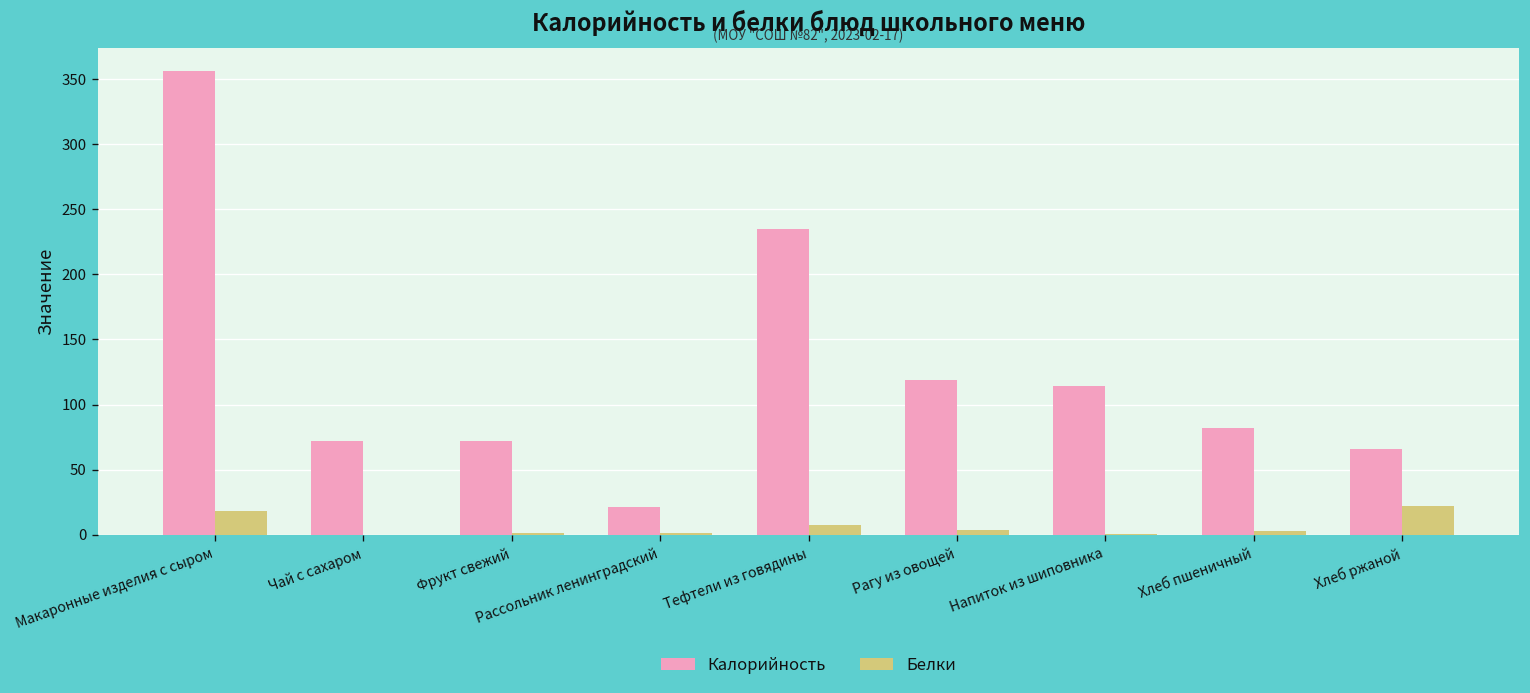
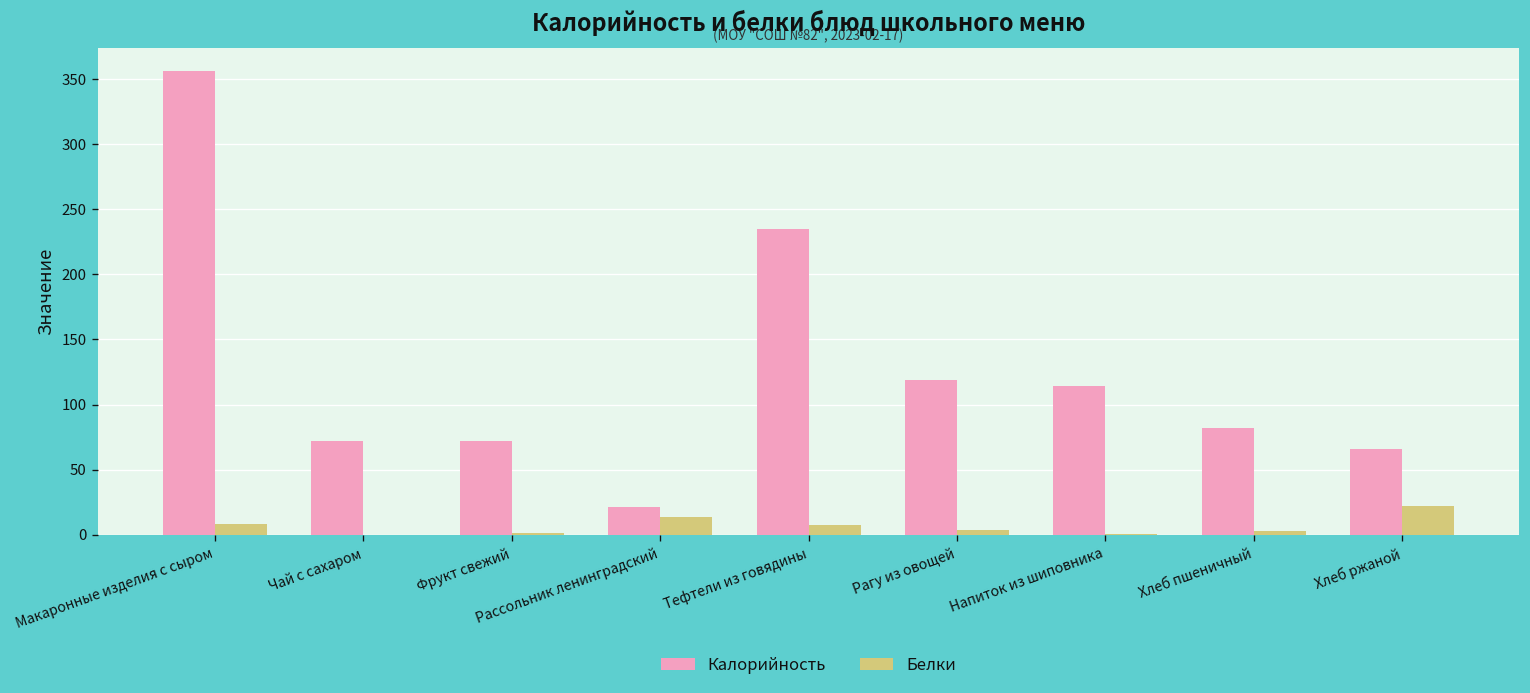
Белки, Макаронные изделия с сыром: 18 -> 9
Белки, Рассольник ленинградский: 2 -> 14
